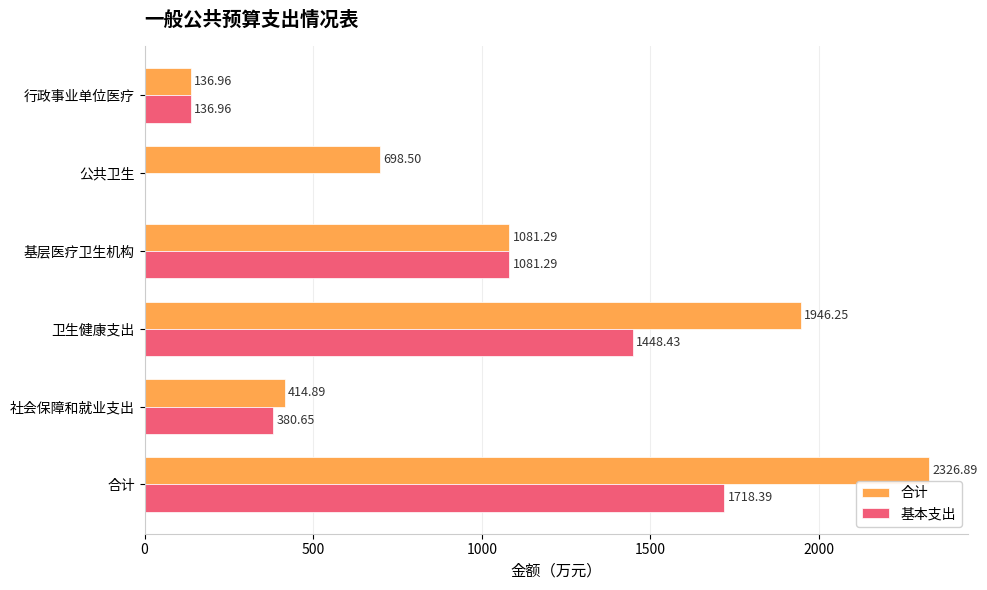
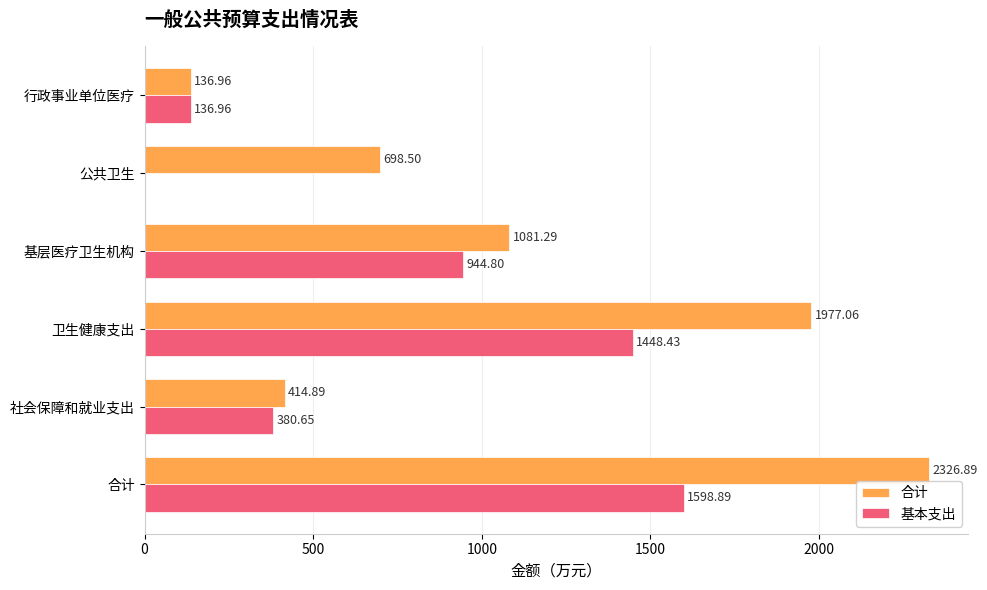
基本支出, 基层医疗卫生机构: 1081.29 -> 944.80
合计, 卫生健康支出: 1946.25 -> 1977.06
基本支出, 合计: 1718.39 -> 1598.89
